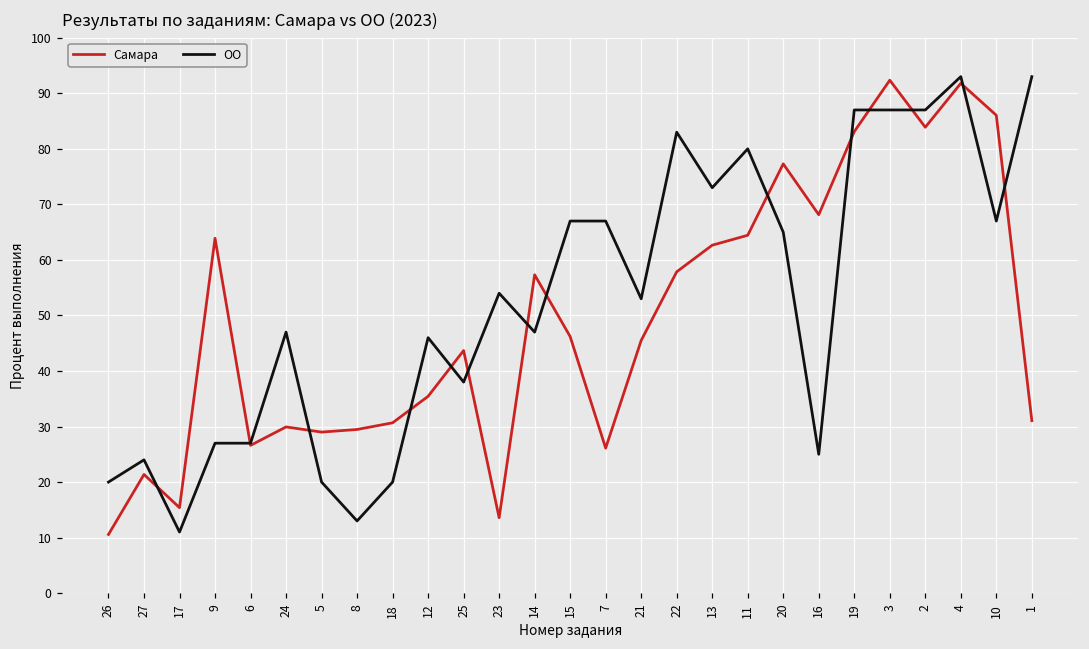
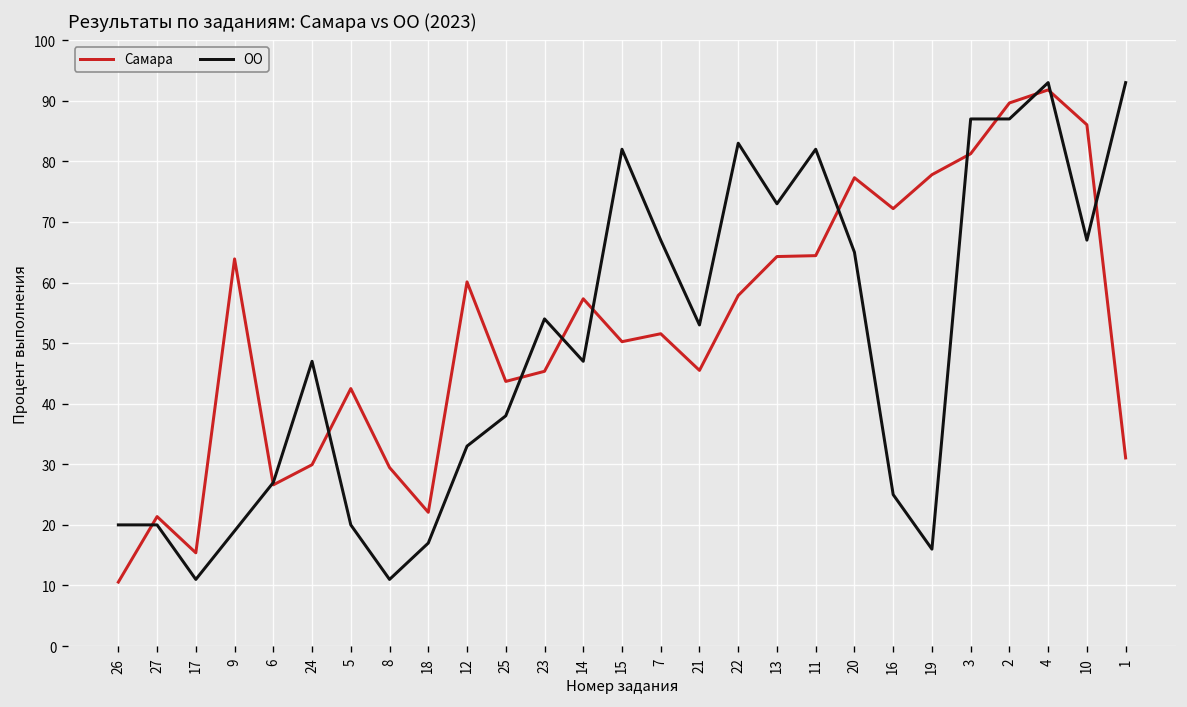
ОО, 27: 24 -> 20
ОО, 9: 27 -> 19
Самара, 5: 29 -> 43
ОО, 8: 13 -> 11
Самара, 18: 31 -> 22
ОО, 18: 20 -> 17
Самара, 12: 35 -> 60
ОО, 12: 46 -> 33
Самара, 23: 14 -> 45
Самара, 15: 46 -> 50
ОО, 15: 67 -> 82
Самара, 7: 26 -> 52
Самара, 13: 63 -> 64
ОО, 11: 80 -> 82
Самара, 16: 68 -> 72
Самара, 19: 83 -> 78
ОО, 19: 87 -> 16
Самара, 3: 92 -> 81
Самара, 2: 84 -> 90
